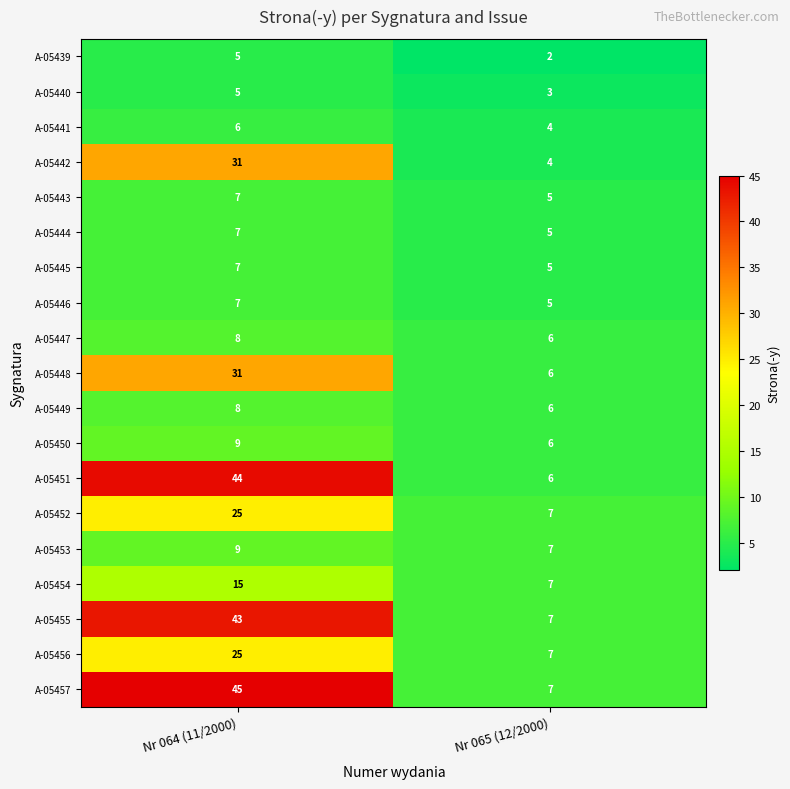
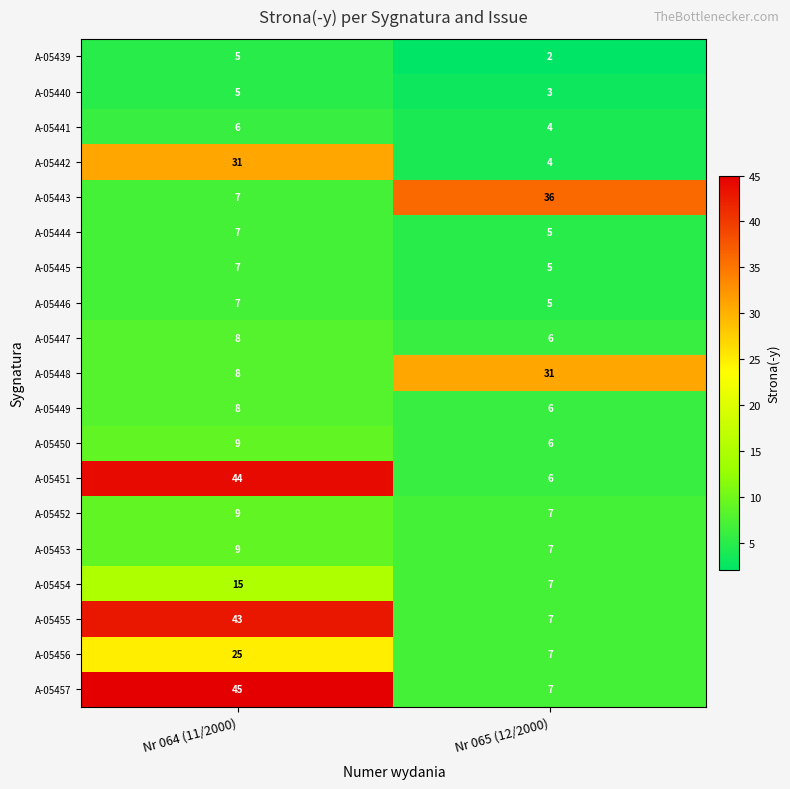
A-05443, Nr 065 (12/2000): 5 -> 36
A-05448, Nr 064 (11/2000): 31 -> 8
A-05448, Nr 065 (12/2000): 6 -> 31
A-05452, Nr 064 (11/2000): 25 -> 9
